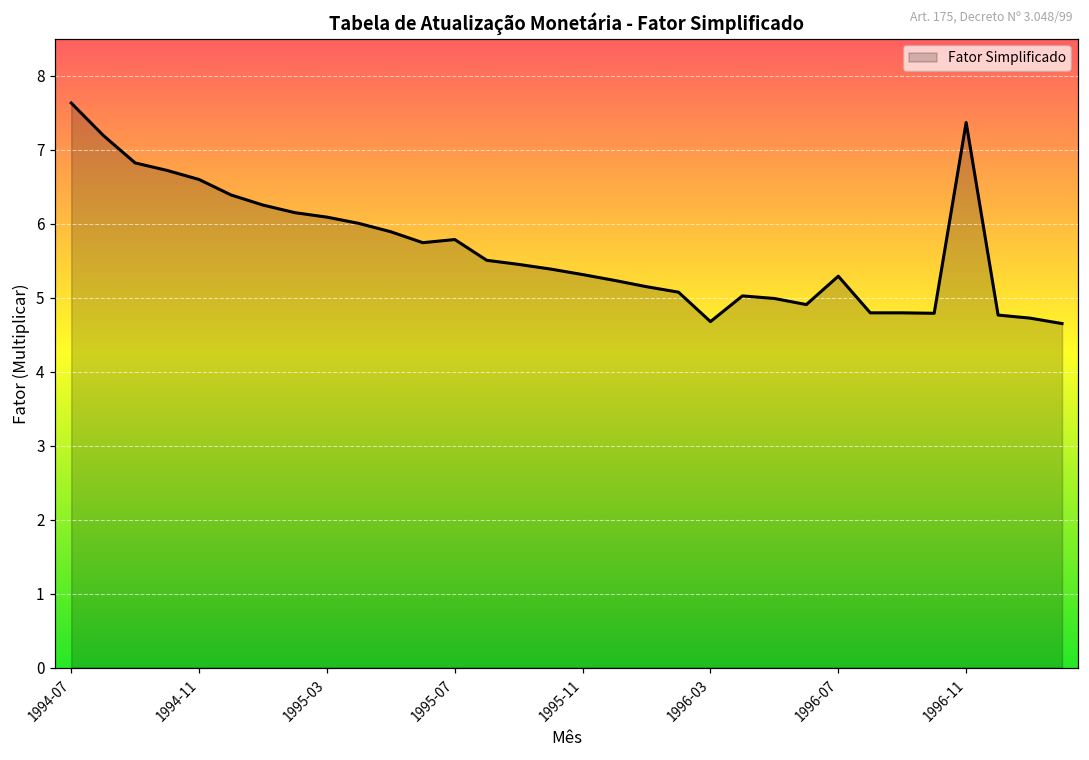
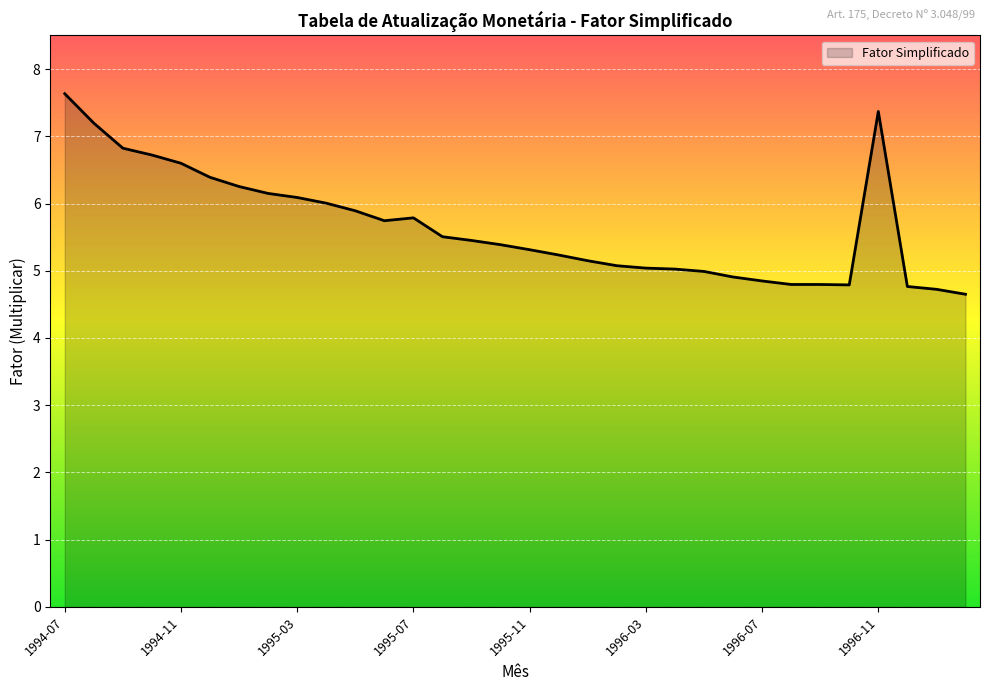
1996-03: 4.7 -> 5.0
1996-07: 5.3 -> 4.8
